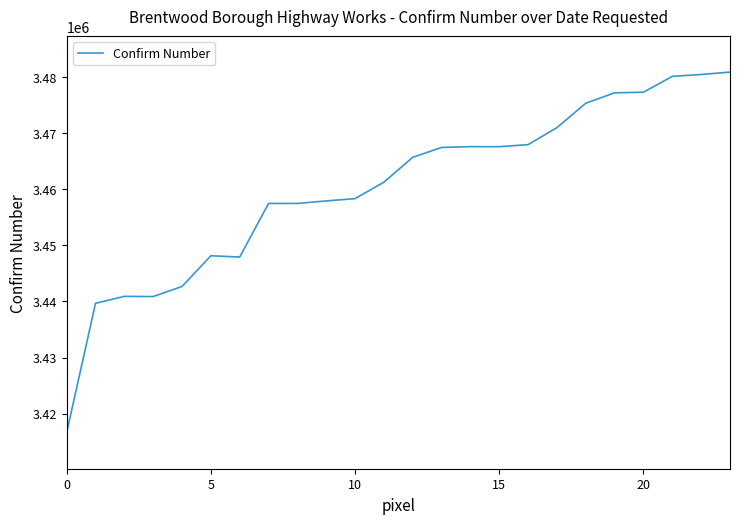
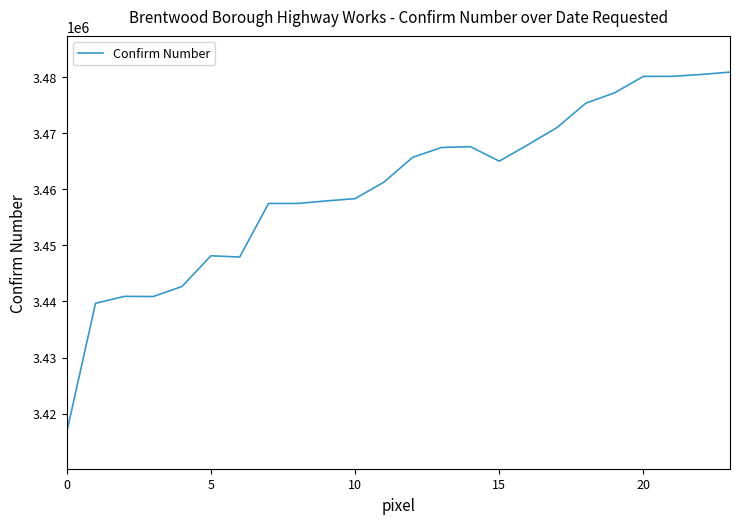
15: 3468000 -> 3465000
20: 3477000 -> 3480000
